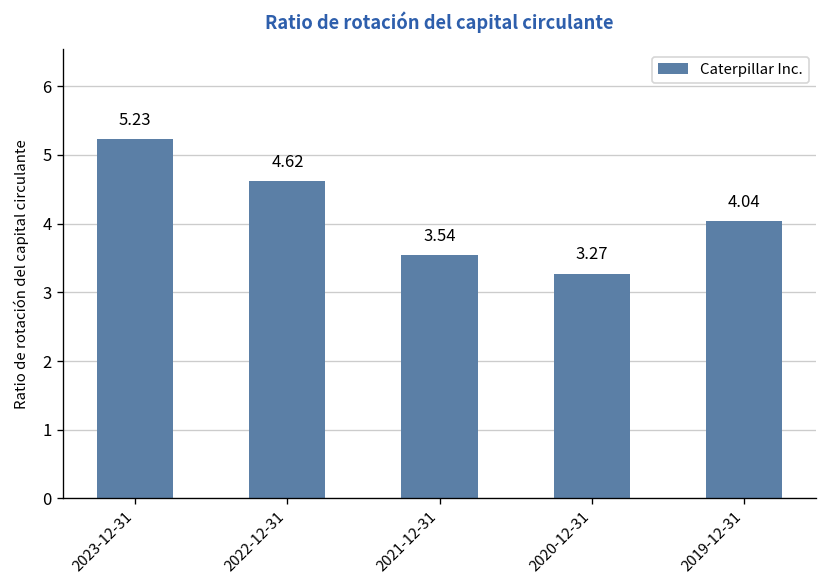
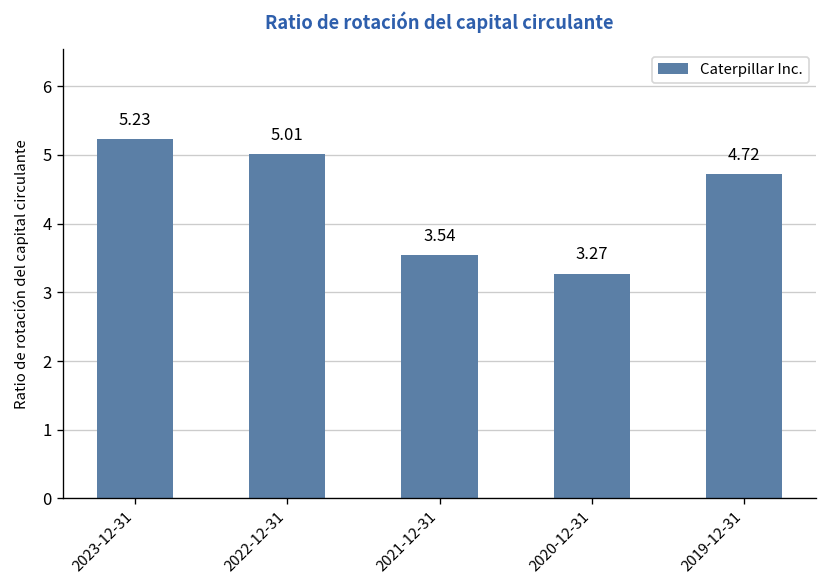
2022-12-31: 4.62 -> 5.01
2019-12-31: 4.04 -> 4.72
